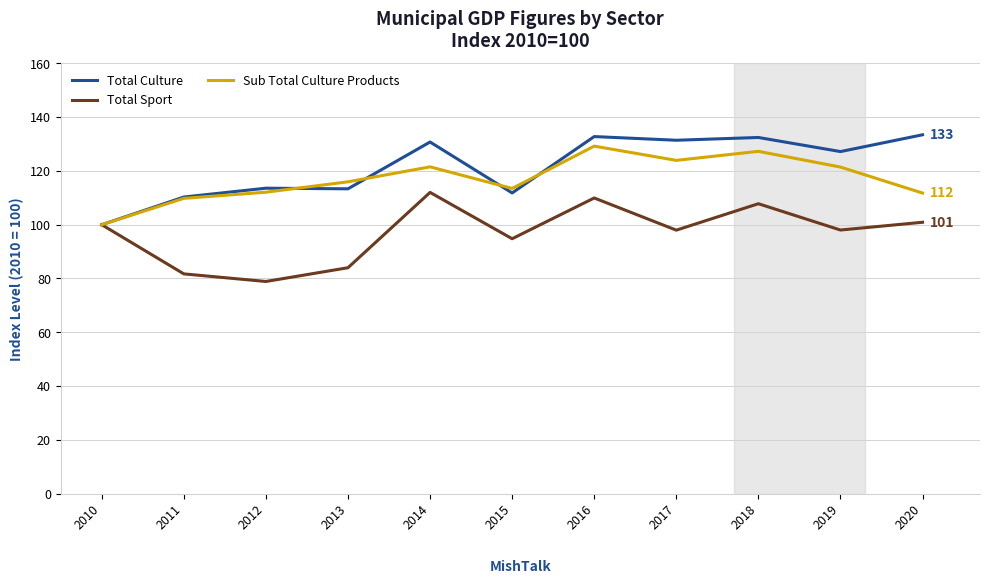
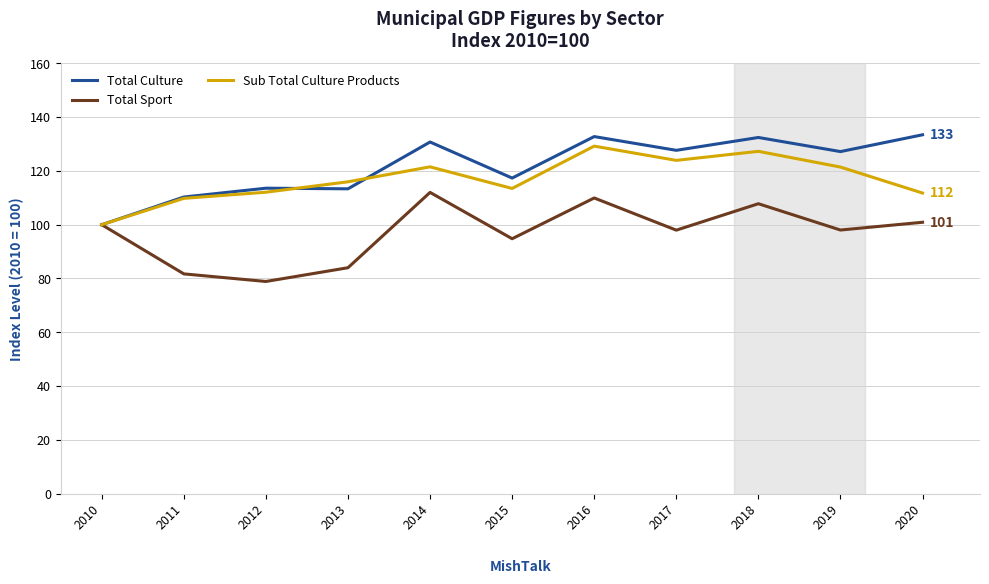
Total Culture, 2015: 112 -> 117
Total Culture, 2017: 131 -> 128
